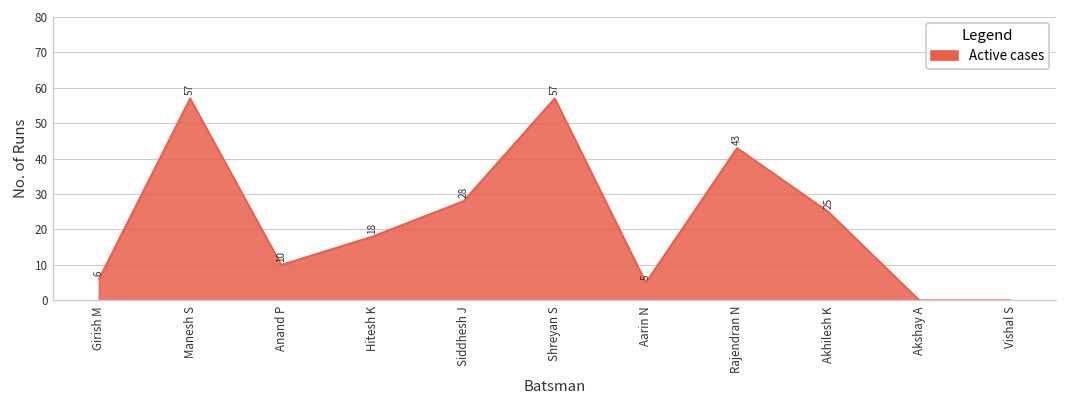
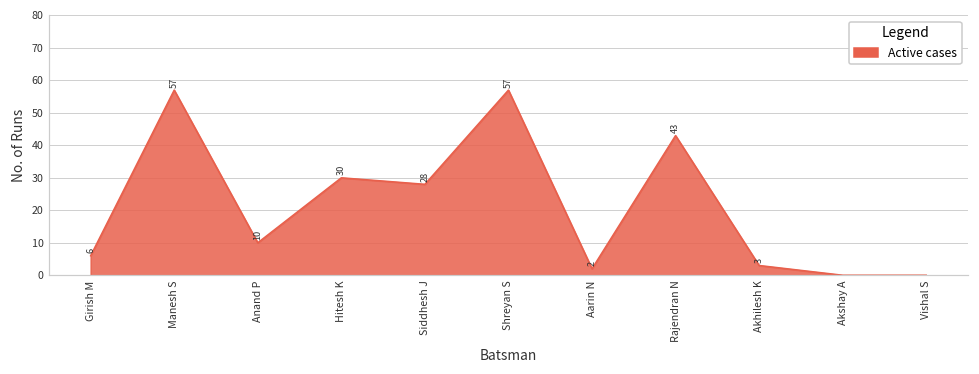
Hitesh K: 18 -> 30
Aarin N: 5 -> 2
Akhilesh K: 25 -> 3
